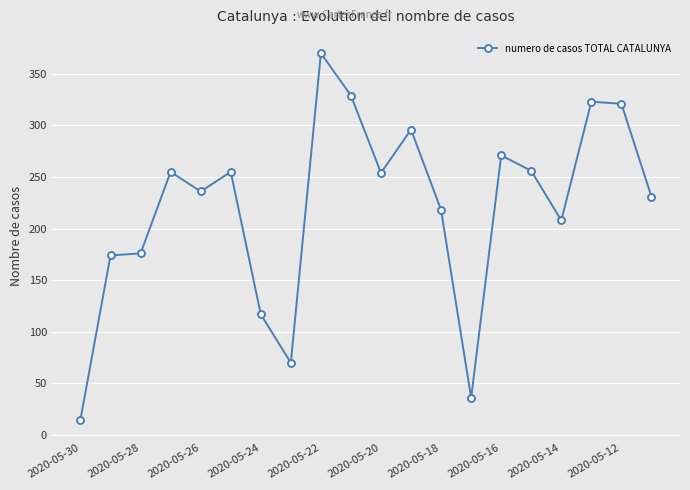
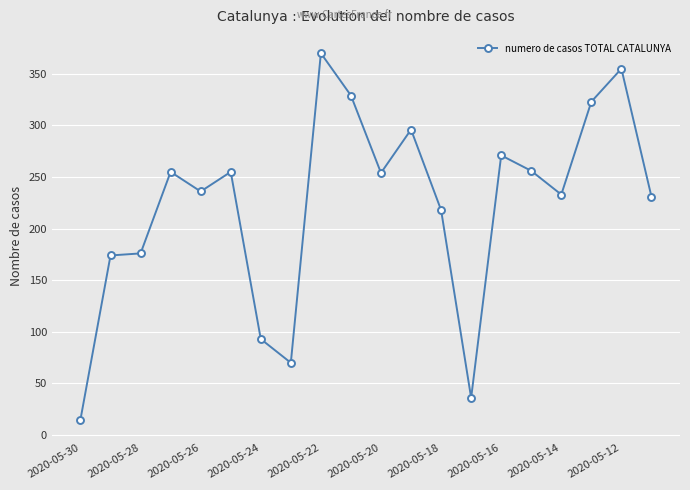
2020-05-24: 117 -> 93
2020-05-14: 208 -> 233
2020-05-12: 321 -> 355
